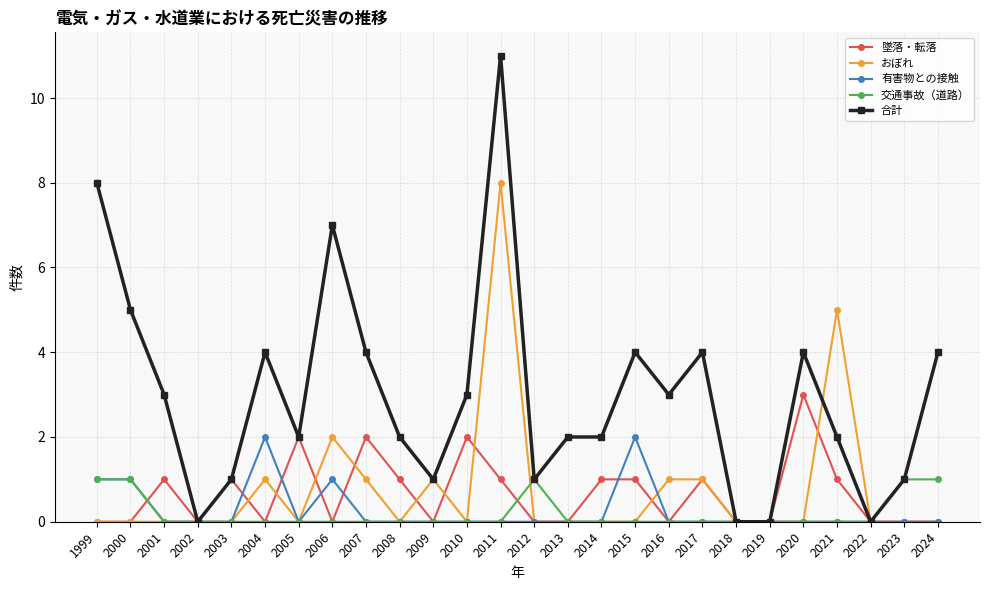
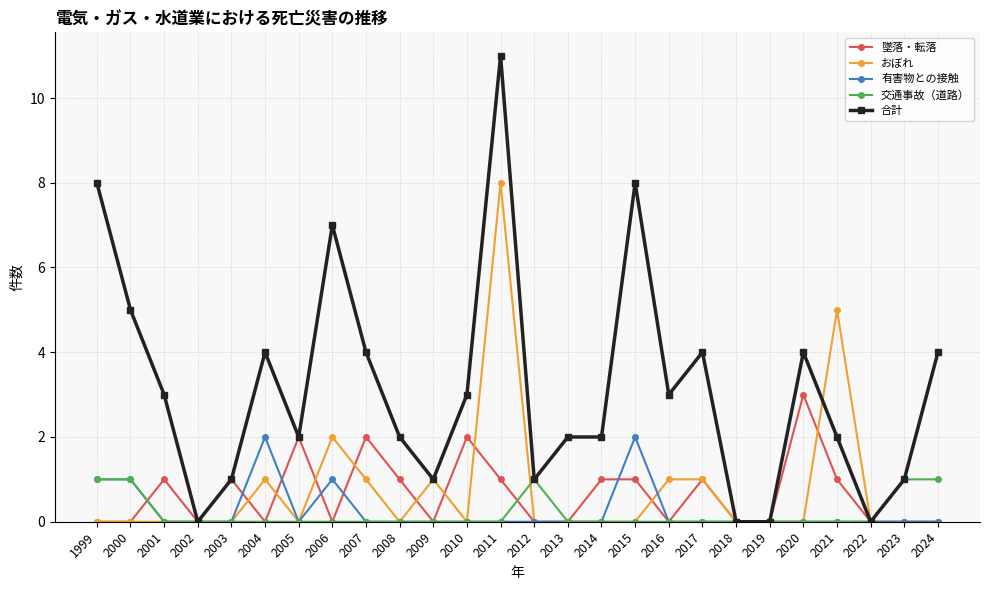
合計, 2015: 4 -> 8
